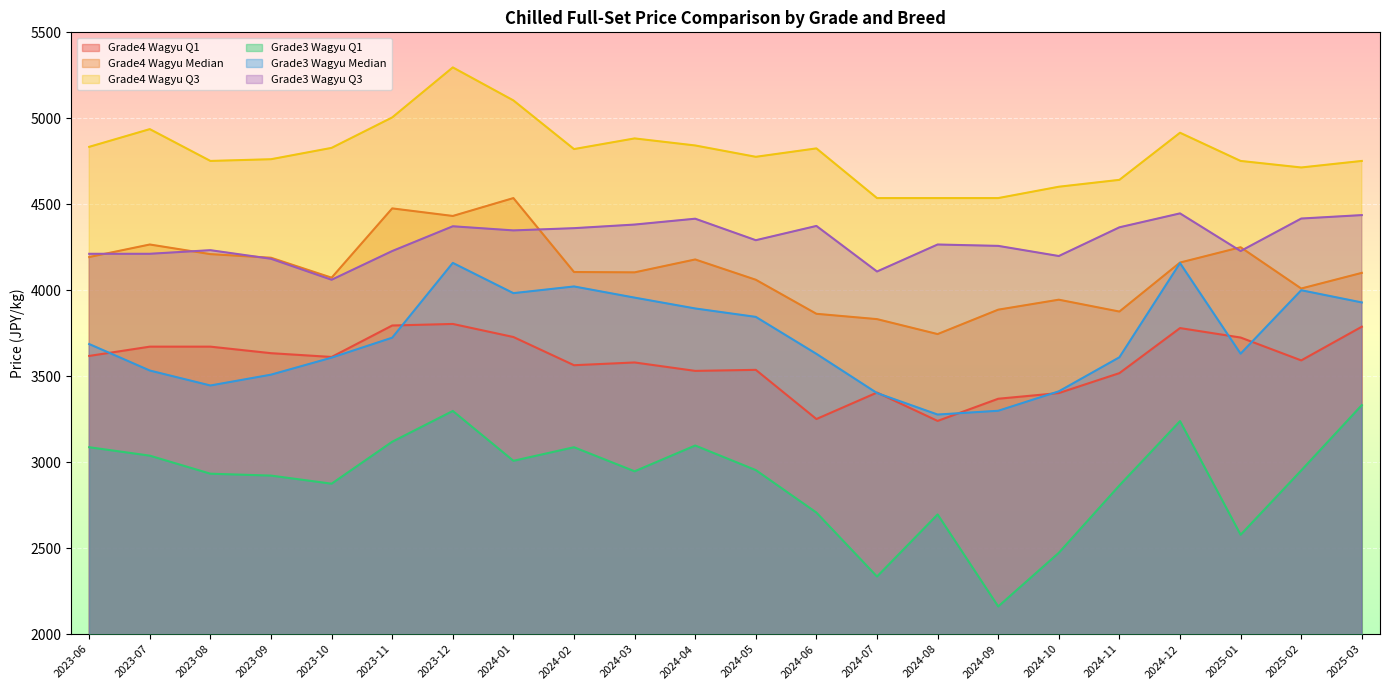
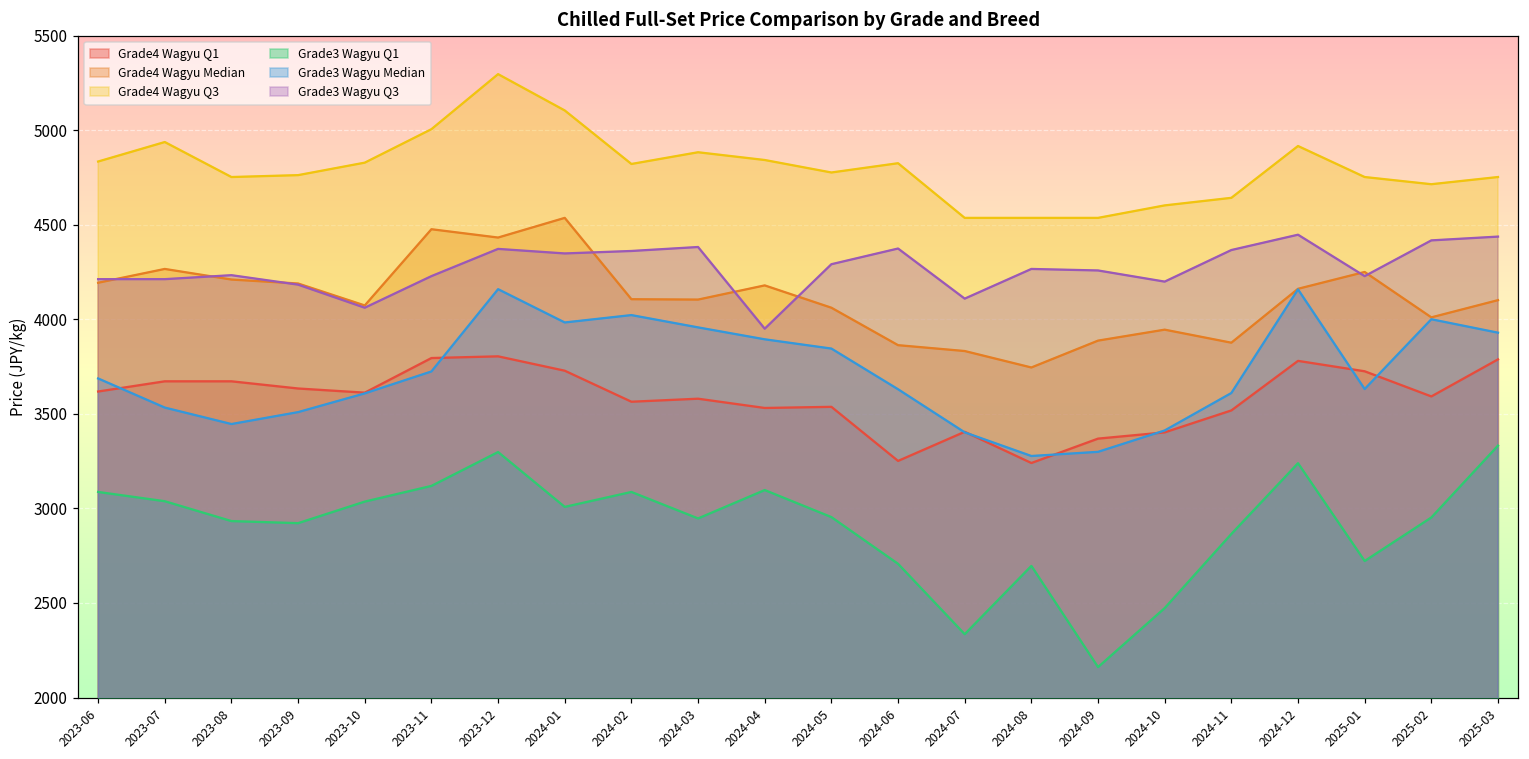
Grade3 Wagyu Q1, 2023-10: 2880 -> 3040
Grade3 Wagyu Q3, 2024-04: 4420 -> 3950
Grade3 Wagyu Q1, 2025-01: 2580 -> 2720
